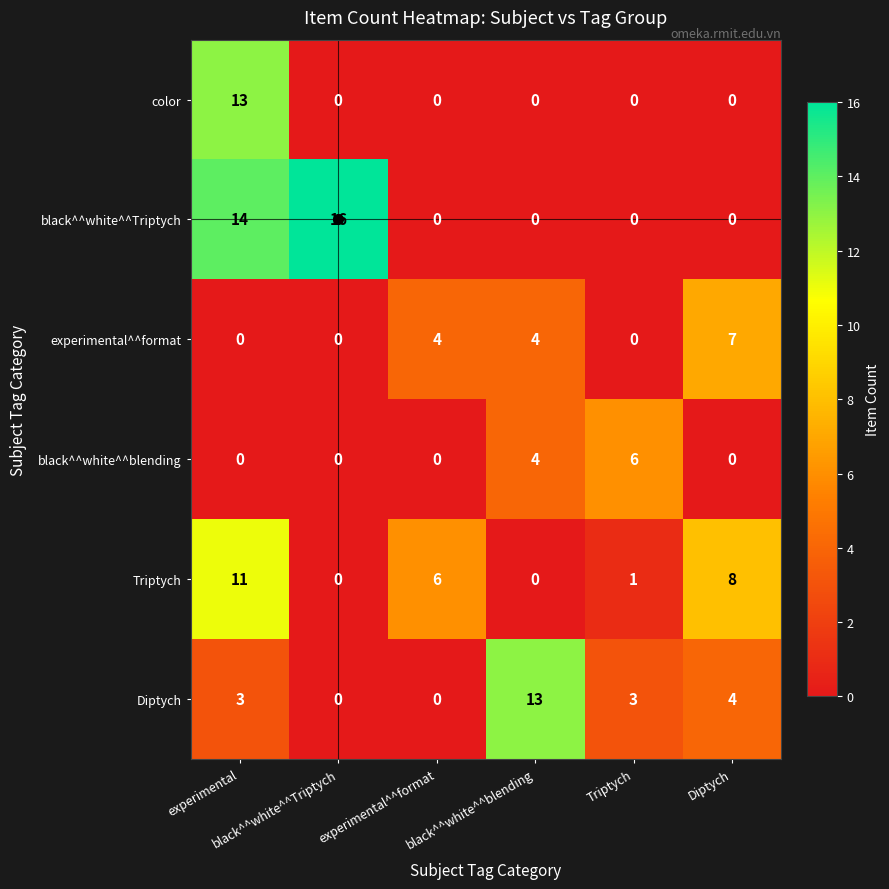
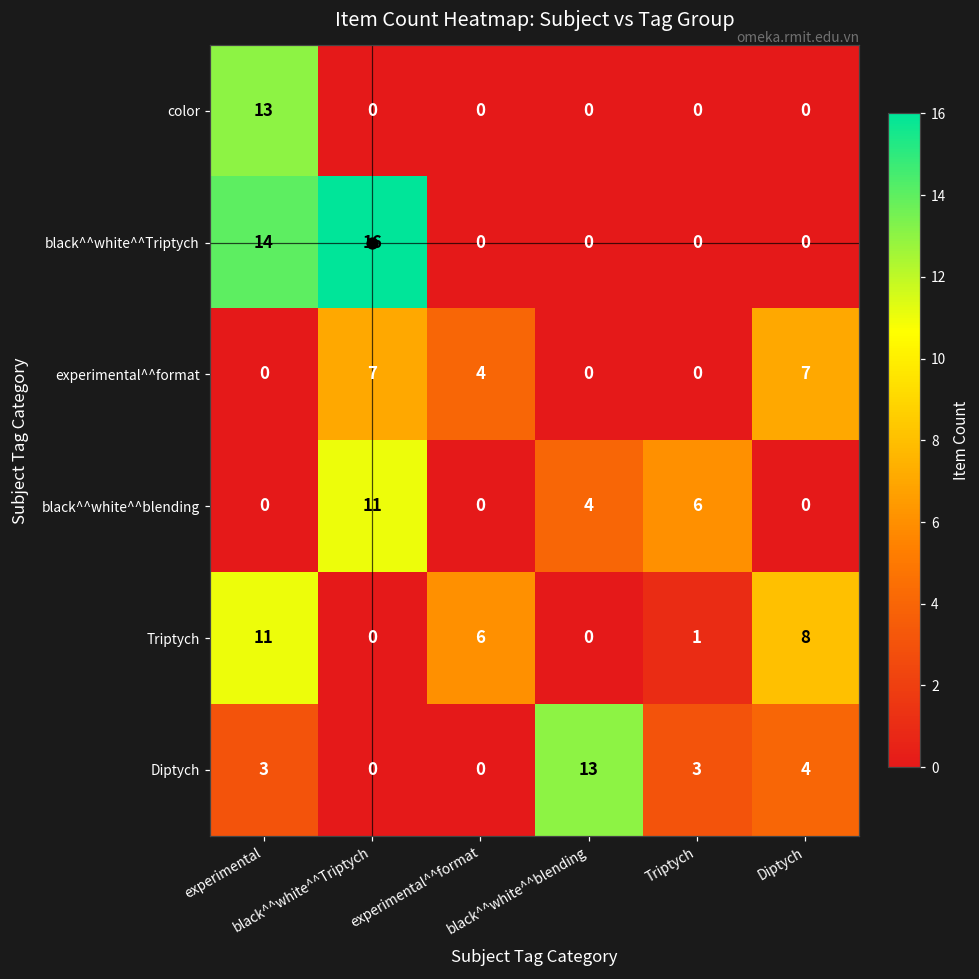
experimental^^format, black^^white^^Triptych: 0 -> 7
experimental^^format, black^^white^^blending: 4 -> 0
black^^white^^blending, black^^white^^Triptych: 0 -> 11
